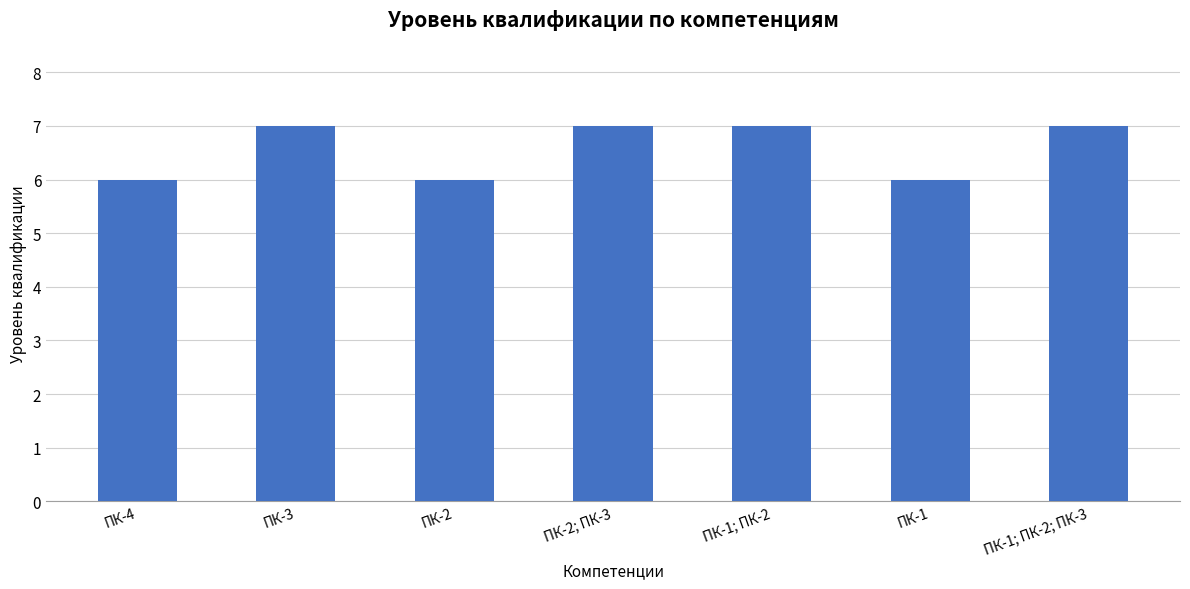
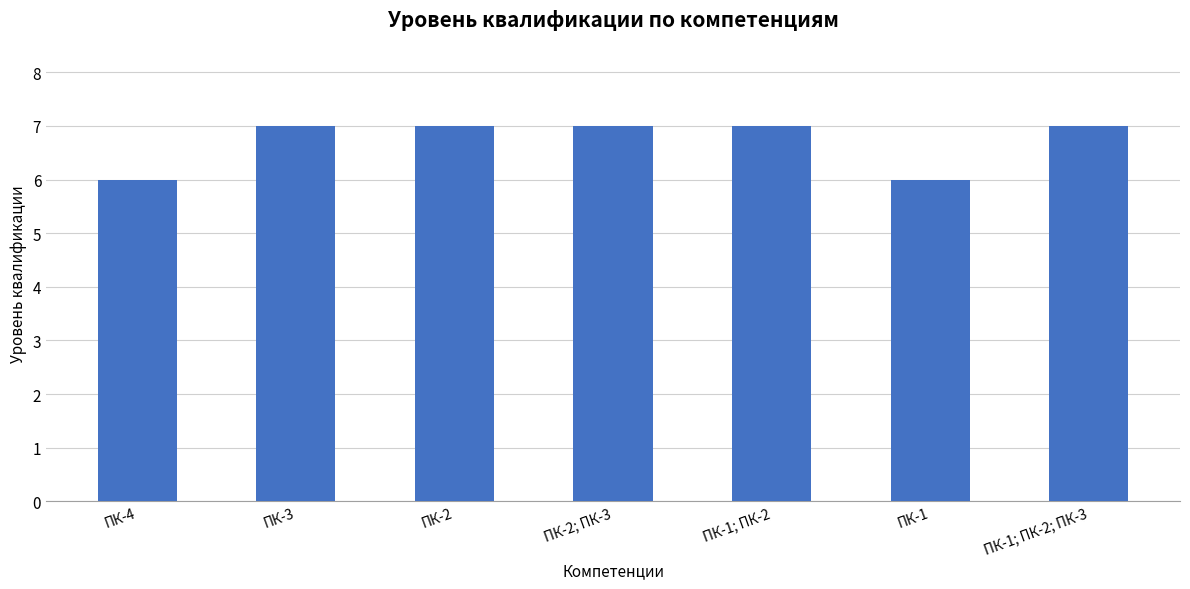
ПК-2: 6 -> 7
